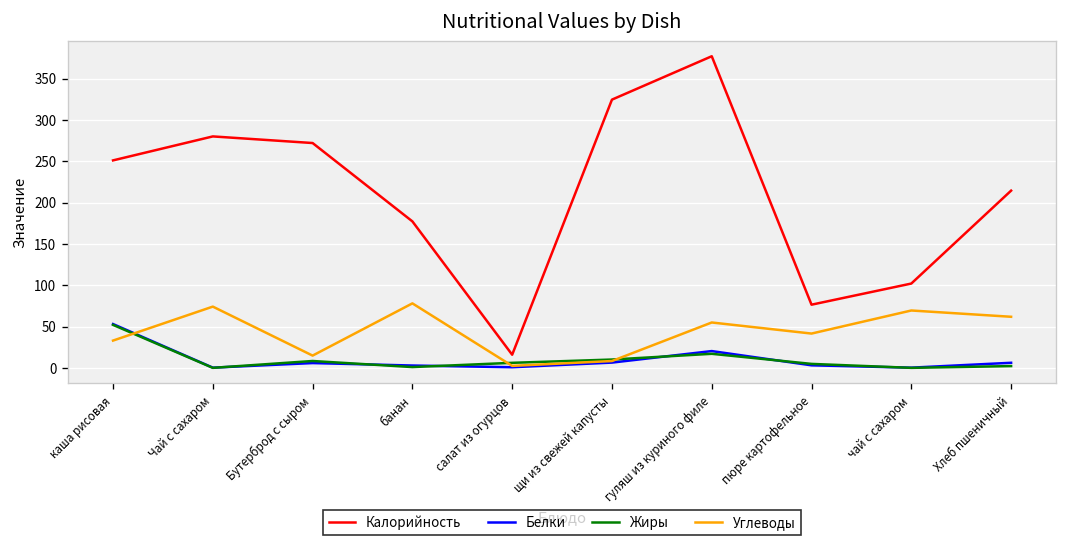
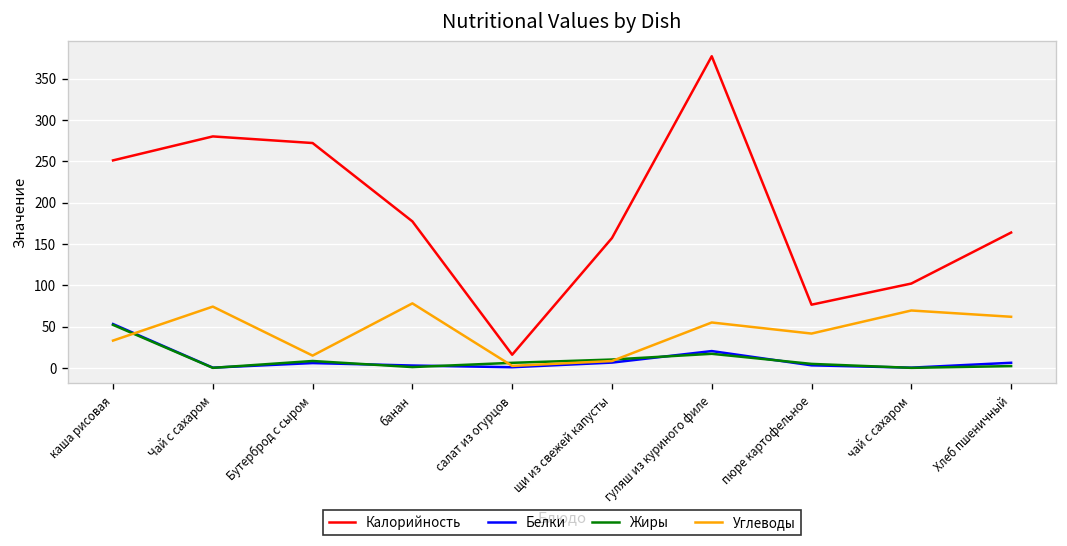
Калорийность, щи из свежей капусты: 320 -> 160
Калорийность, Хлеб пшеничный: 210 -> 160
